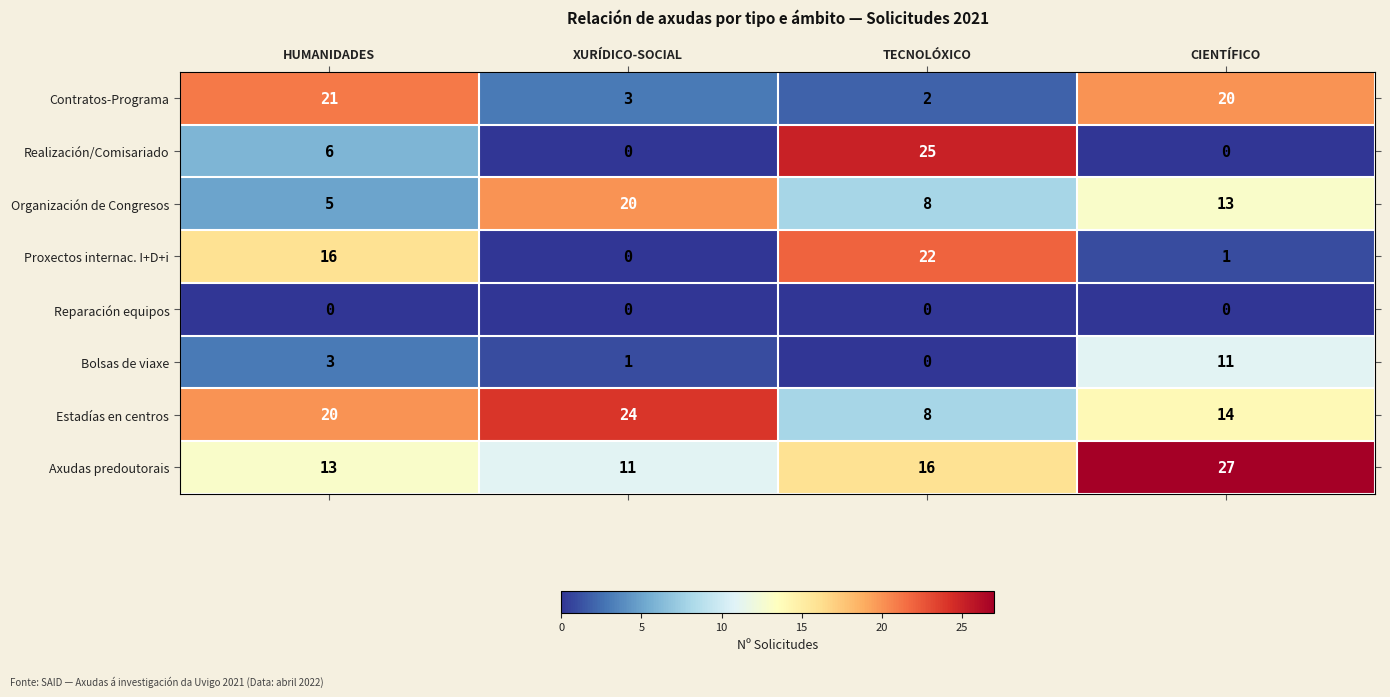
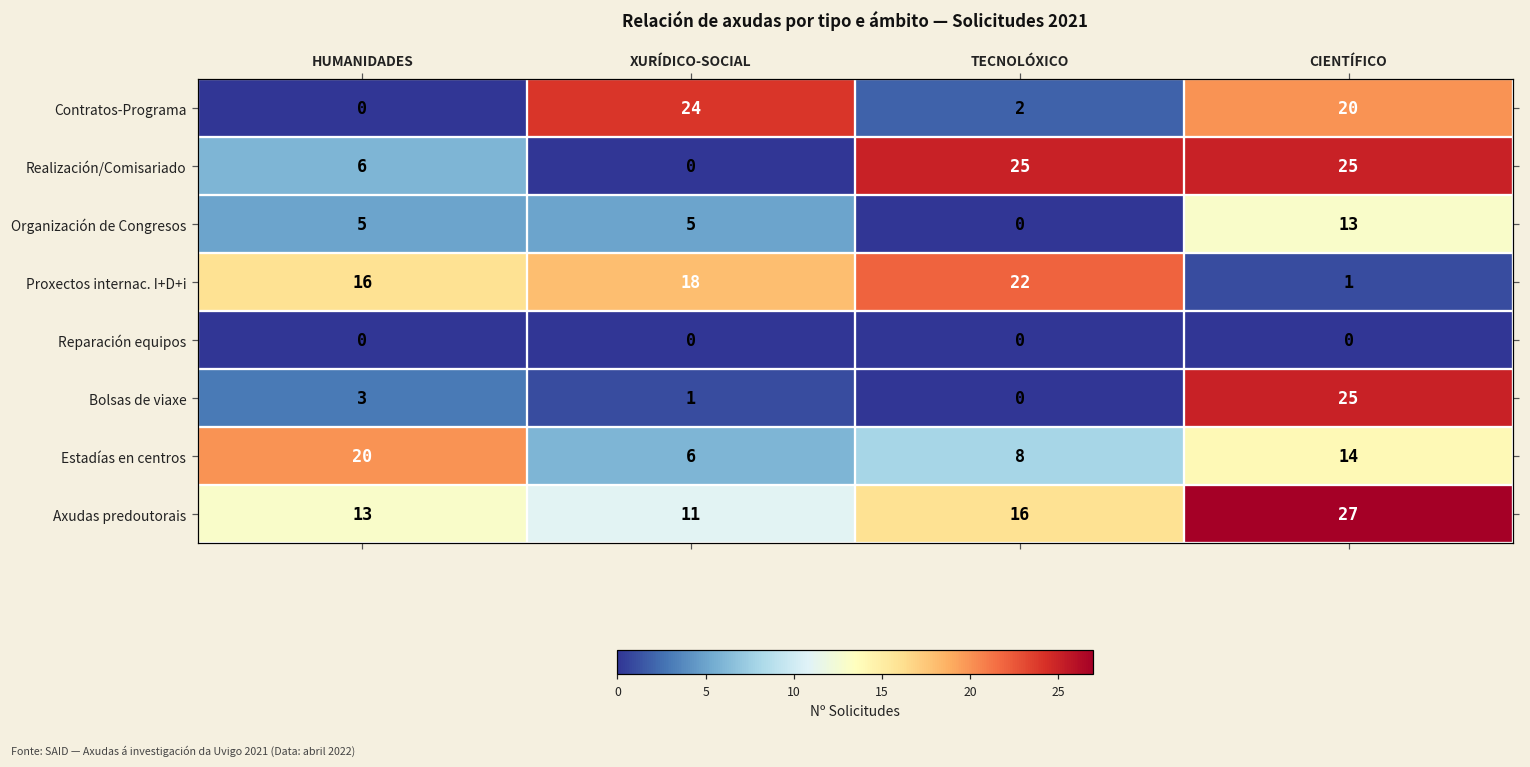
Contratos-Programa, HUMANIDADES: 21 -> 0
Contratos-Programa, XURÍDICO-SOCIAL: 3 -> 24
Realización/Comisariado, CIENTÍFICO: 0 -> 25
Organización de Congresos, XURÍDICO-SOCIAL: 20 -> 5
Organización de Congresos, TECNOLÓXICO: 8 -> 0
Proxectos internac. I+D+i, XURÍDICO-SOCIAL: 0 -> 18
Bolsas de viaxe, CIENTÍFICO: 11 -> 25
Estadías en centros, XURÍDICO-SOCIAL: 24 -> 6
